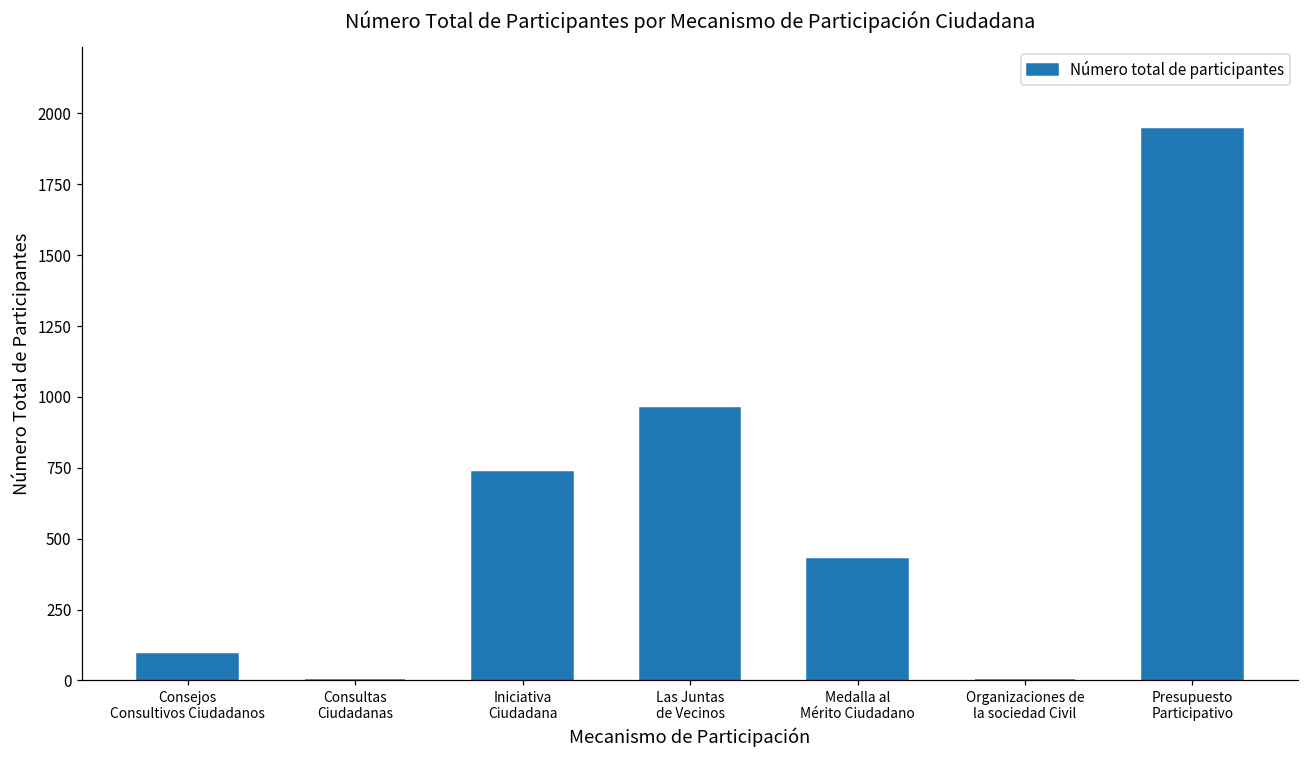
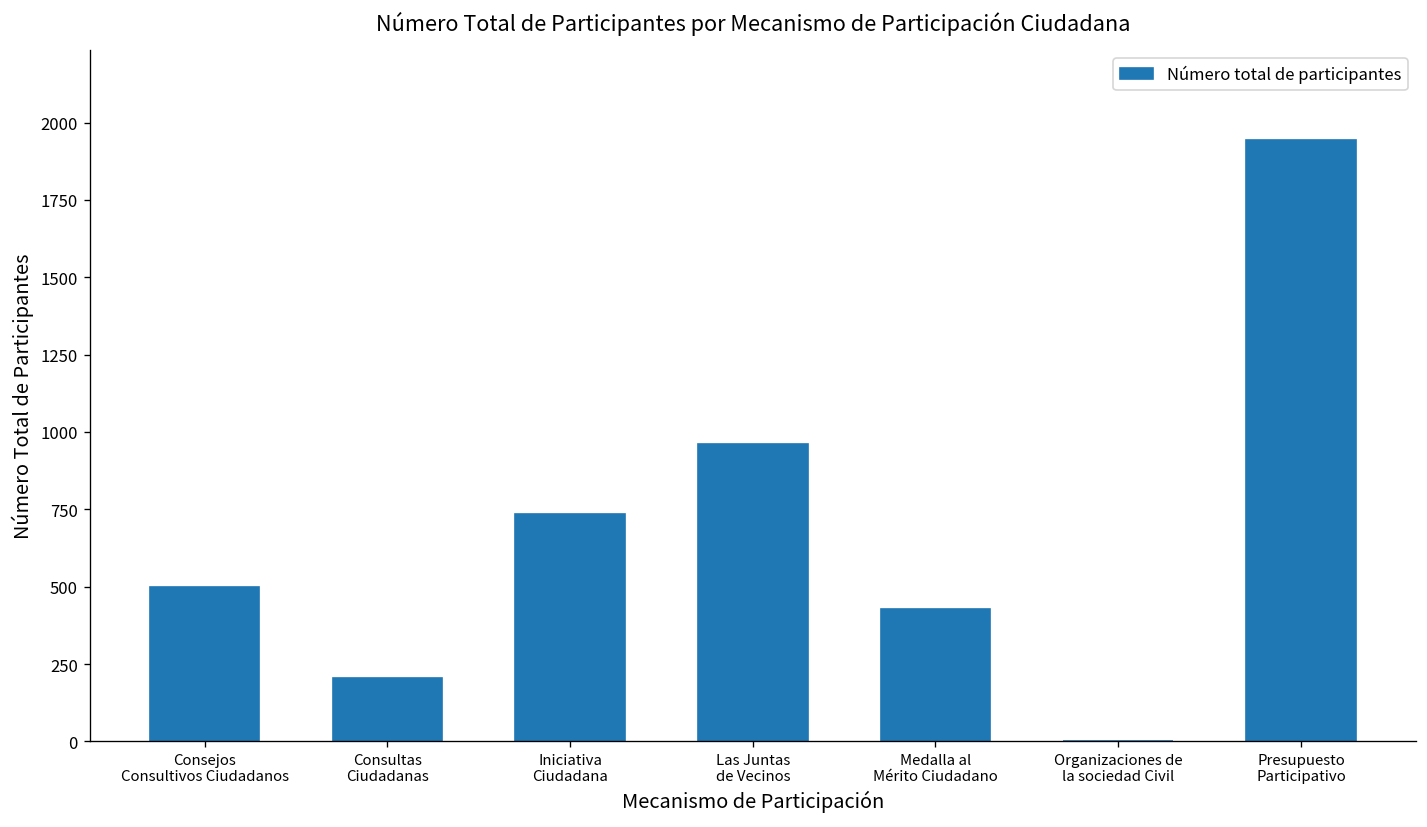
Consejos Consultivos Ciudadanos: 90 -> 500
Consultas Ciudadanas: 0 -> 200
